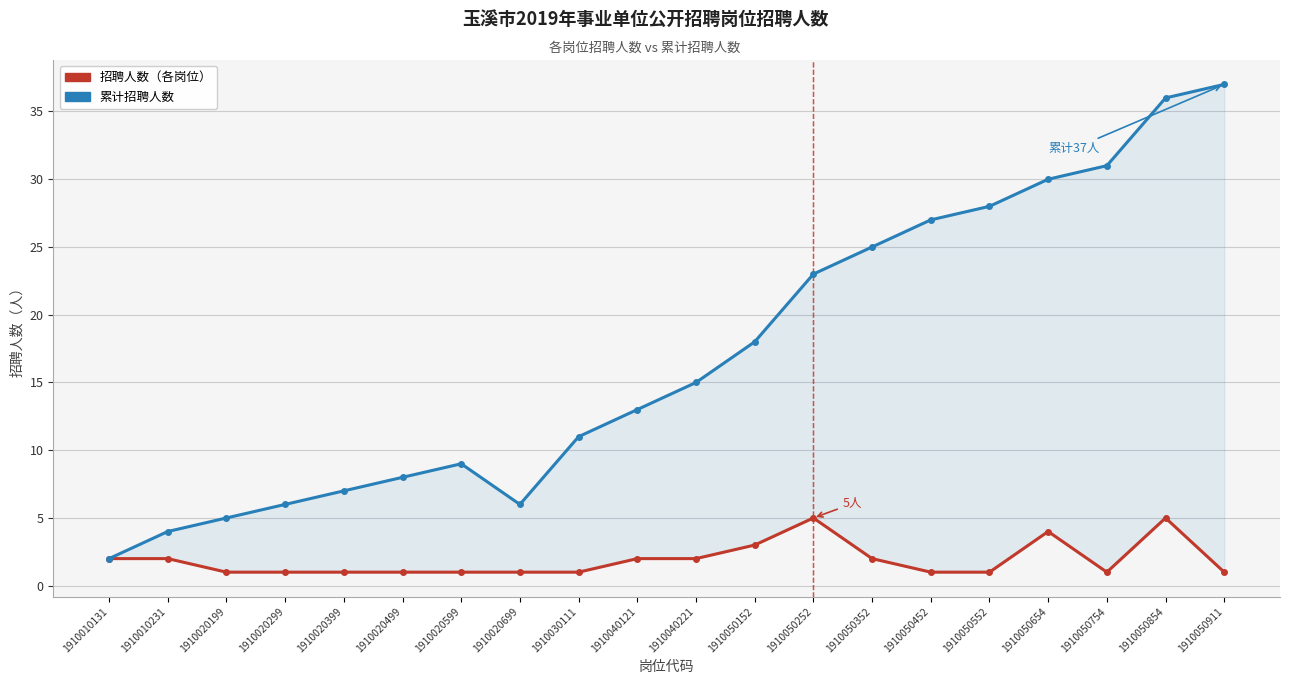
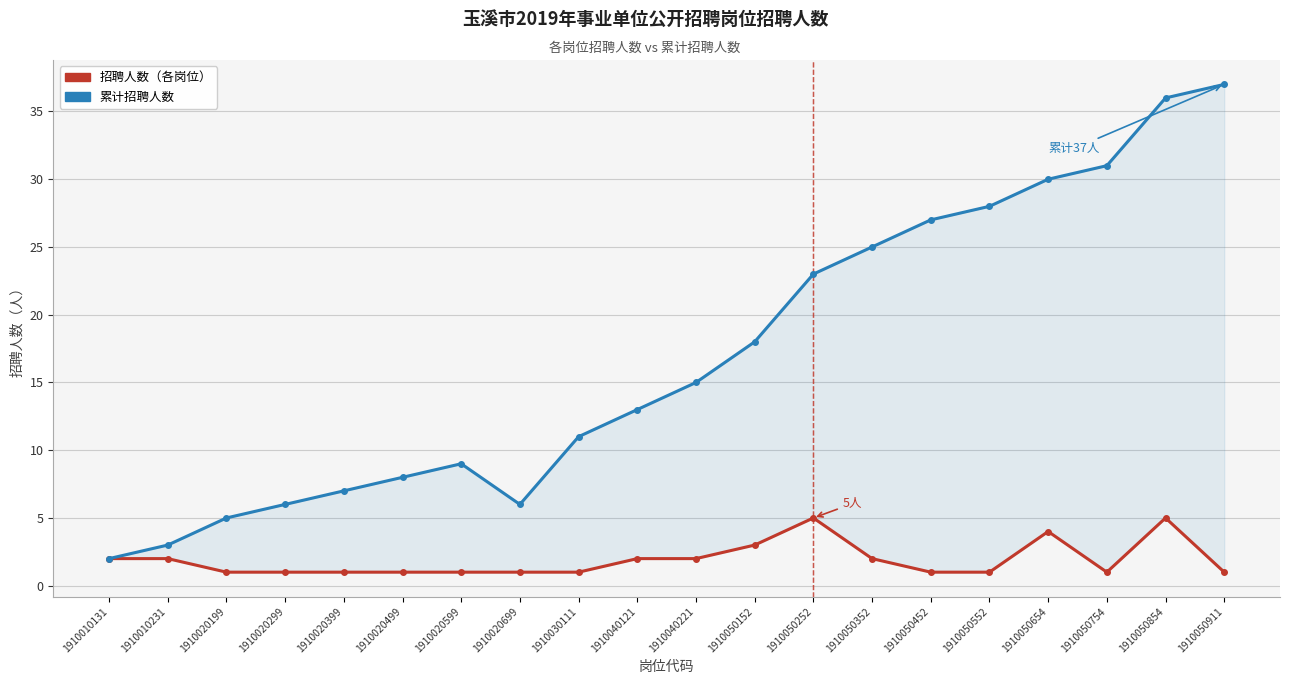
累计招聘人数, 1910010231: 4 -> 3
